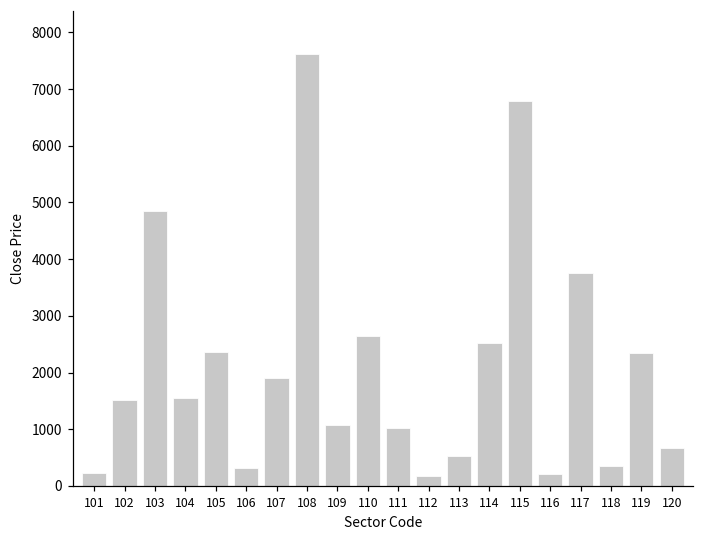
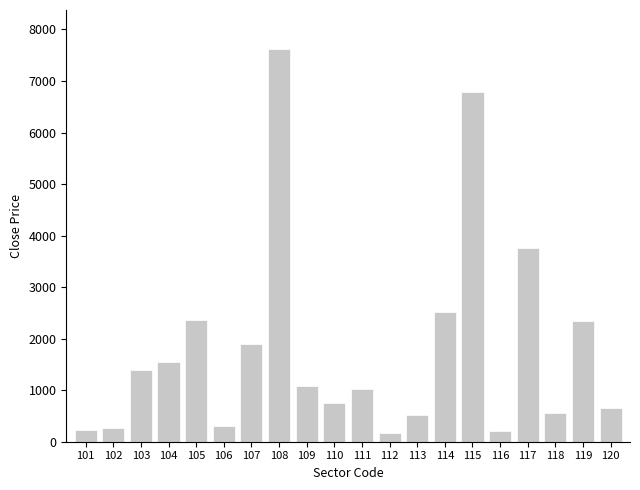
102: 1500 -> 300
103: 4800 -> 1400
110: 2600 -> 700
118: 400 -> 600
